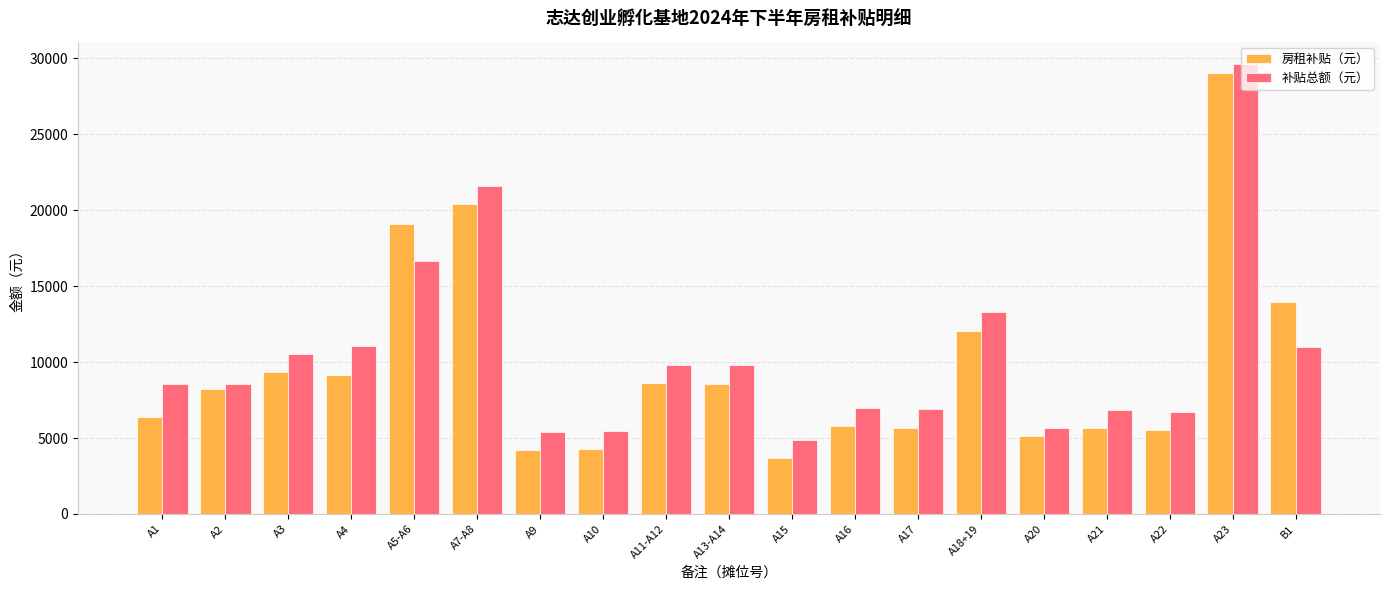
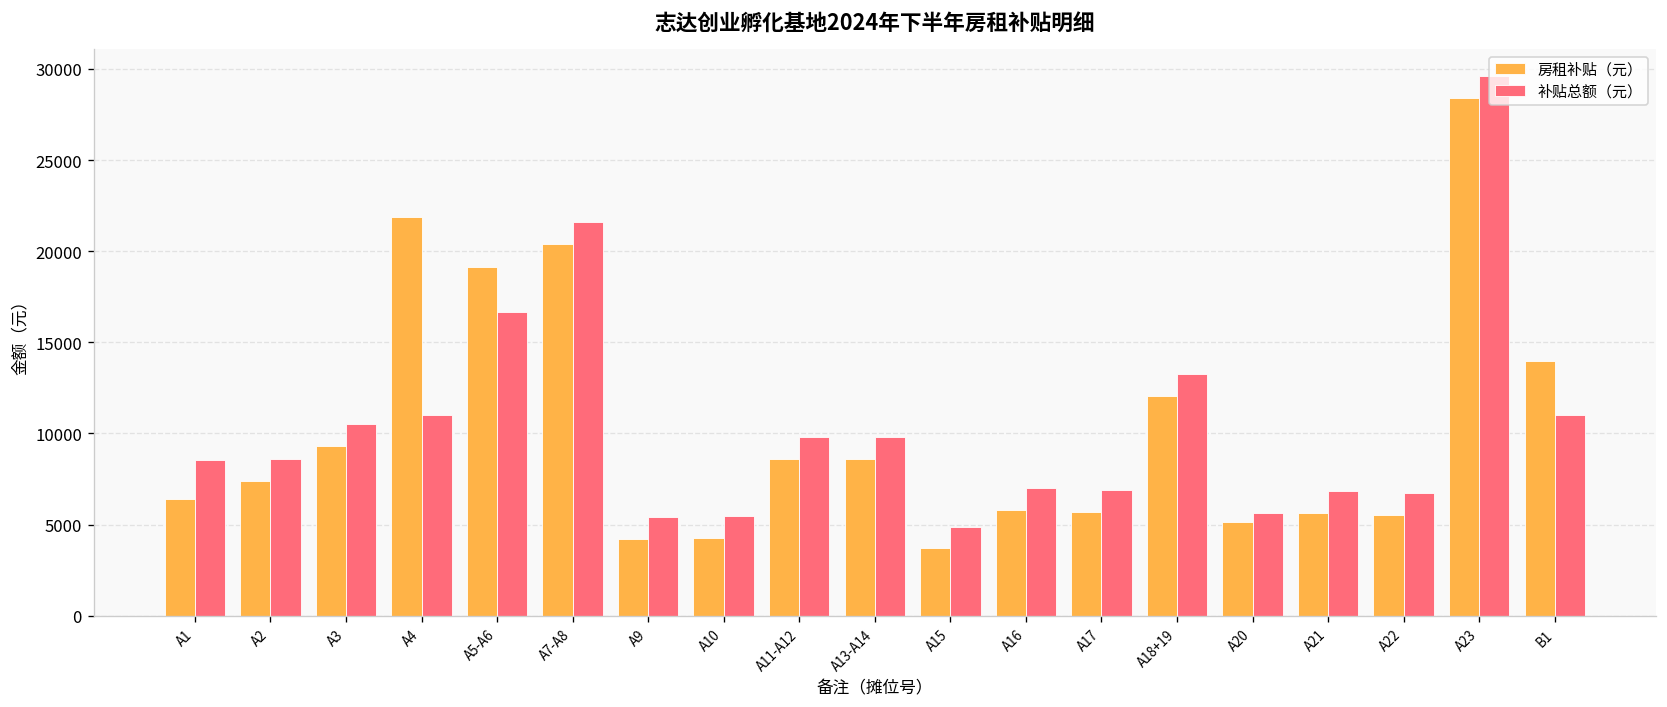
房租补贴（元）, A2: 8200 -> 7400
房租补贴（元）, A4: 9200 -> 21900
房租补贴（元）, A23: 29000 -> 28400
